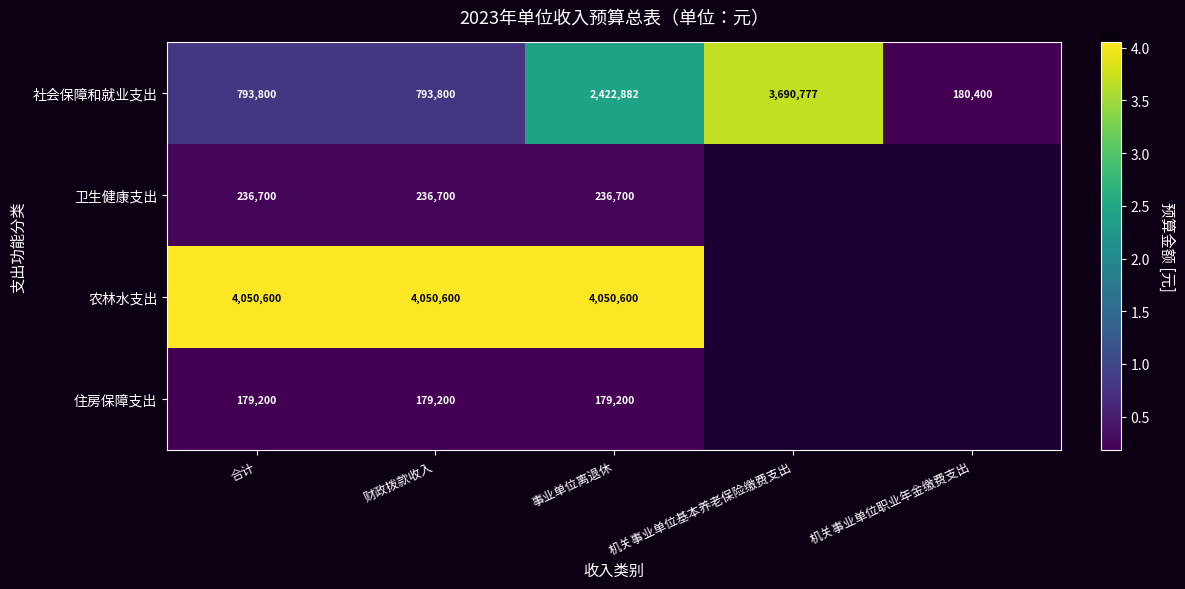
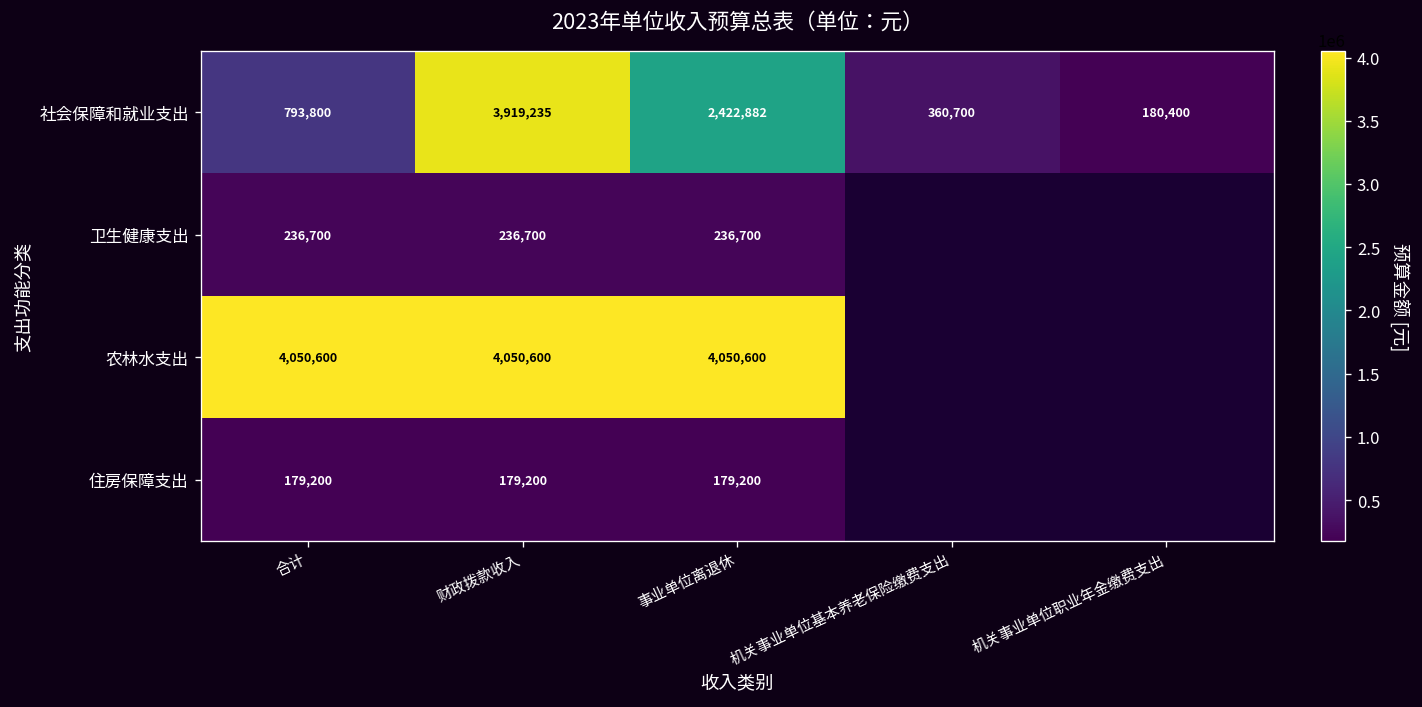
社会保障和就业支出, 财政拨款收入: 793,800 -> 3,919,235
社会保障和就业支出, 机关事业单位基本养老保险缴费支出: 3,690,777 -> 360,700
